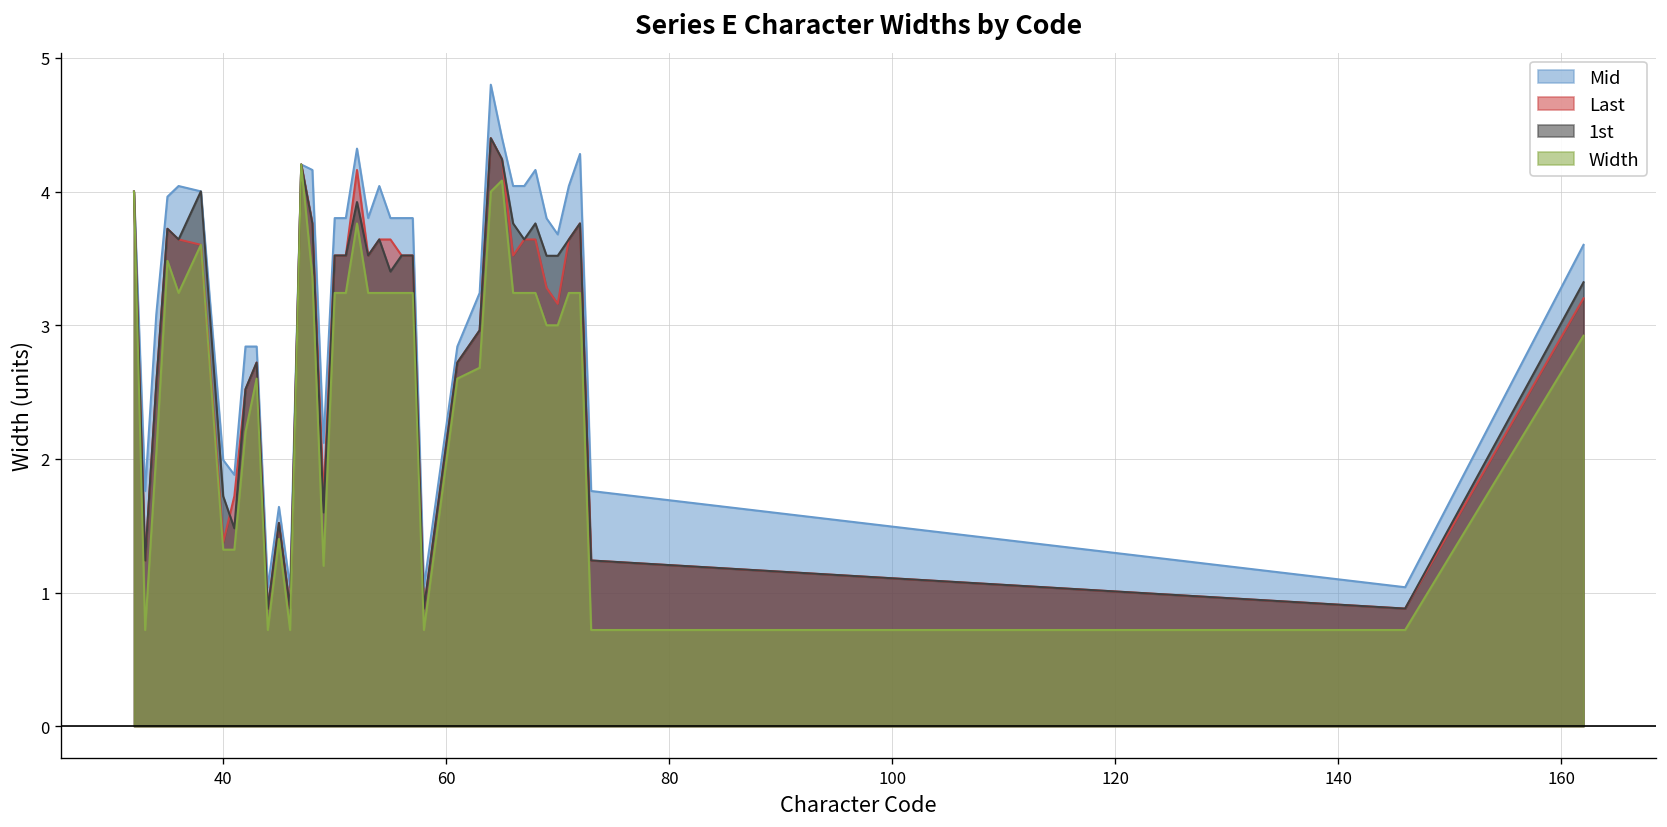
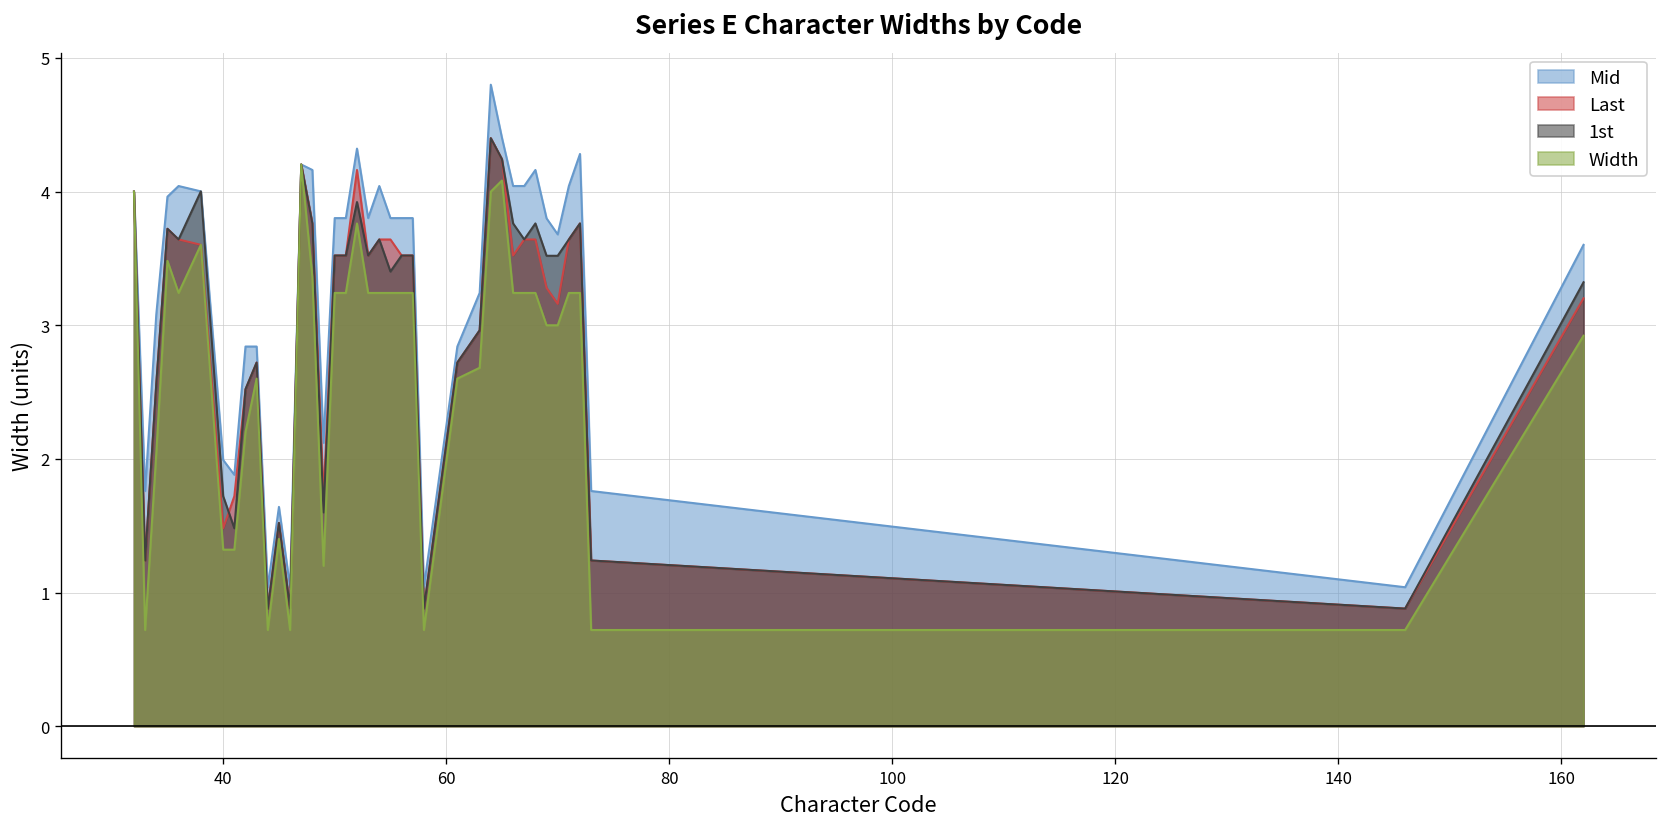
Last, 40: 1.38 -> 1.48
